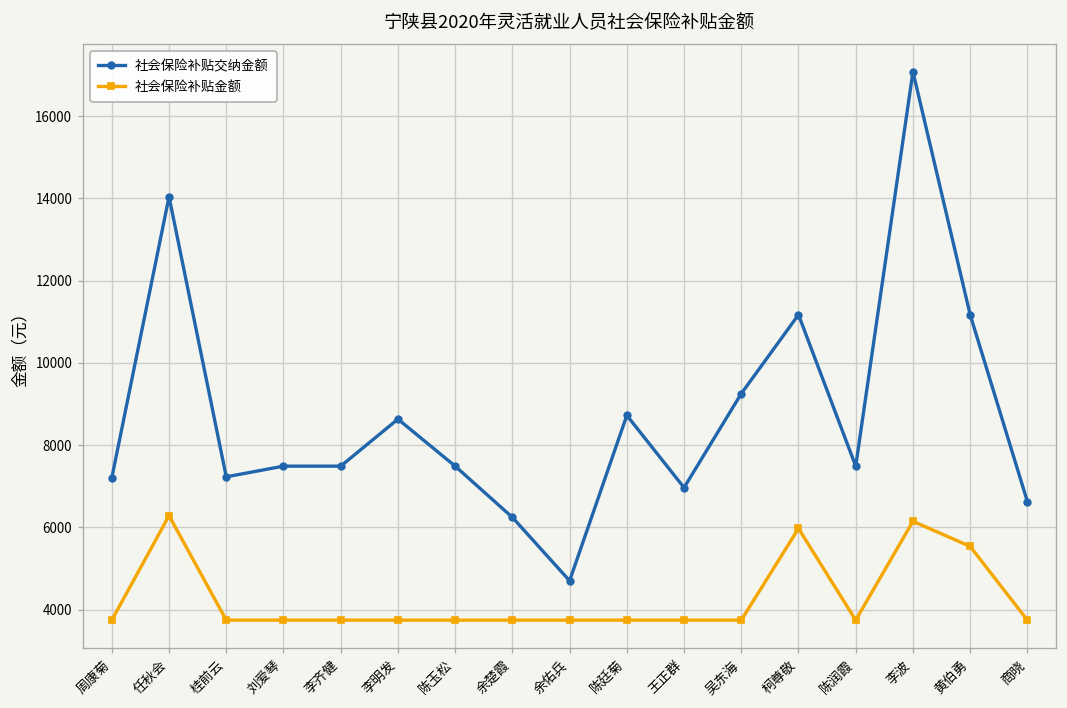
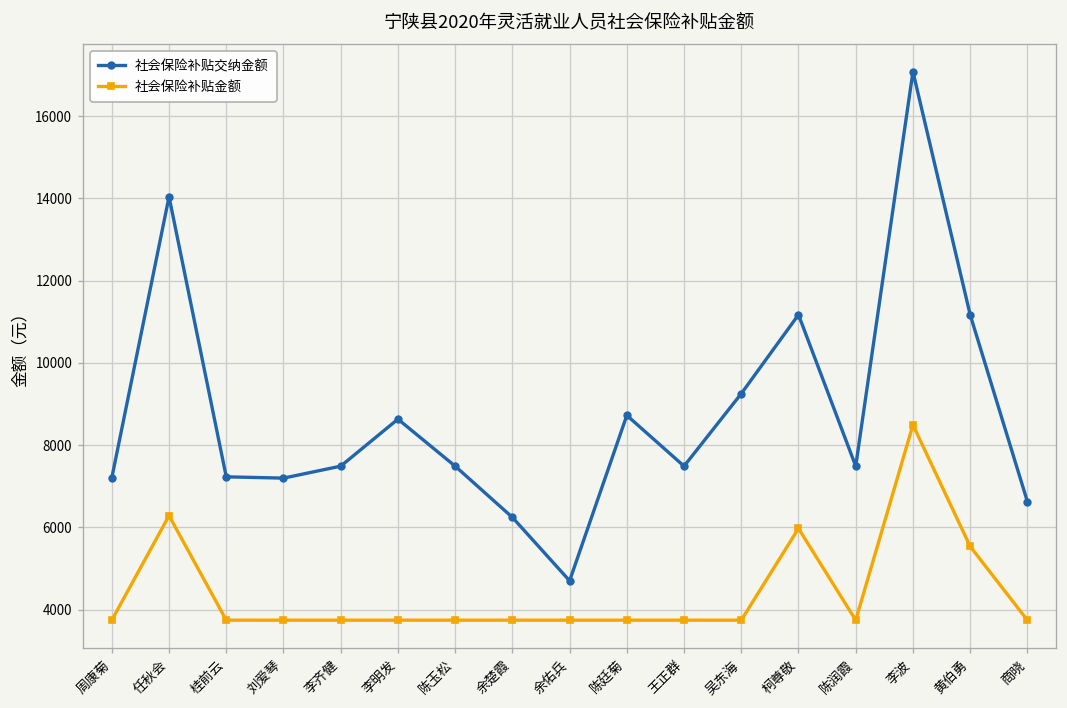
社会保险补贴交纳金额, 刘爱琴: 7500 -> 7200
社会保险补贴交纳金额, 王正群: 7000 -> 7500
社会保险补贴金额, 李波: 6100 -> 8500
